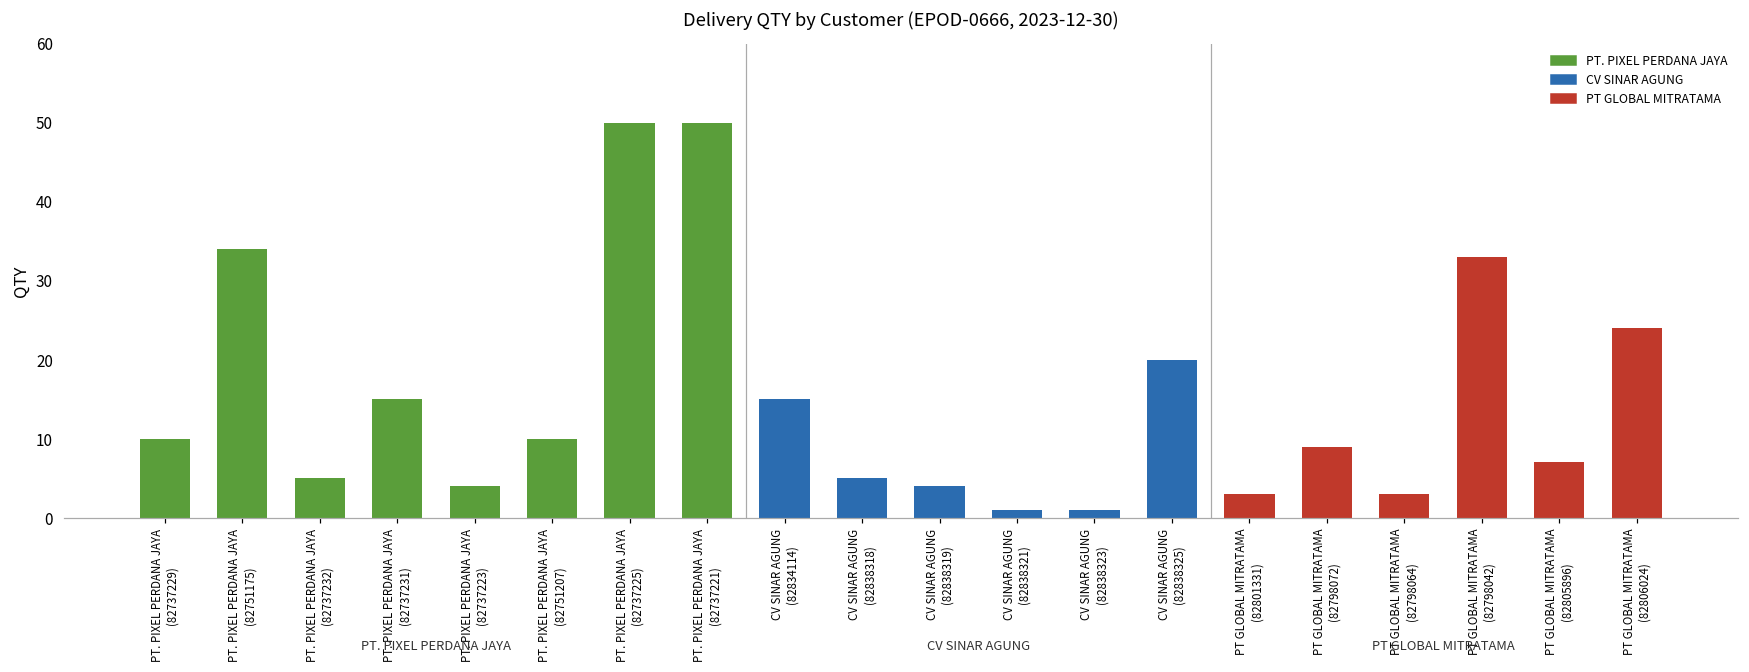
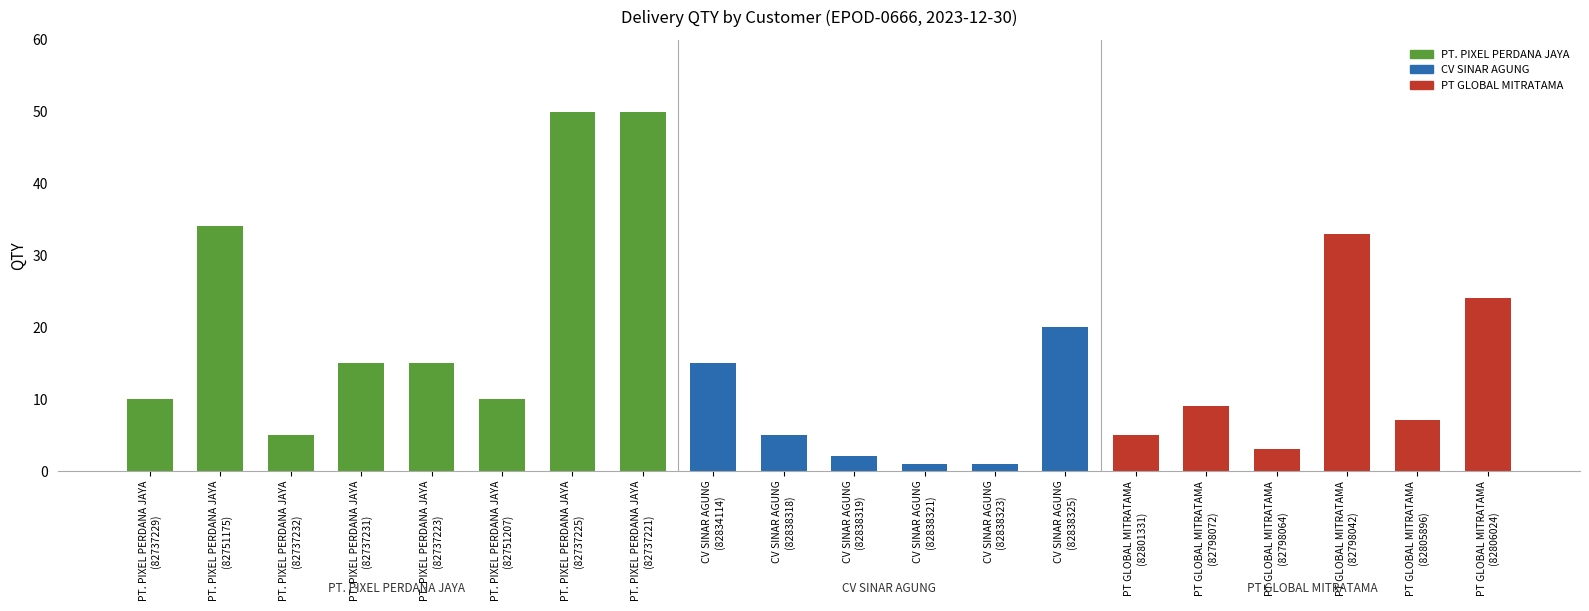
PT. PIXEL PERDANA JAYA (82737223): 4 -> 15
CV SINAR AGUNG (82838319): 4 -> 2
PT GLOBAL MITRATAMA (82801331): 3 -> 5
